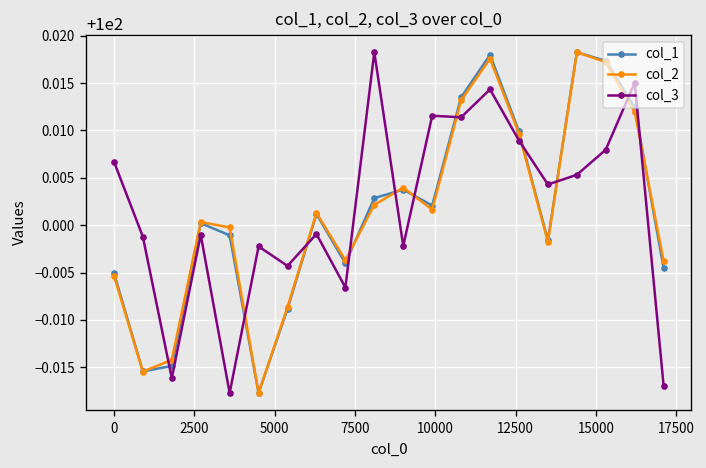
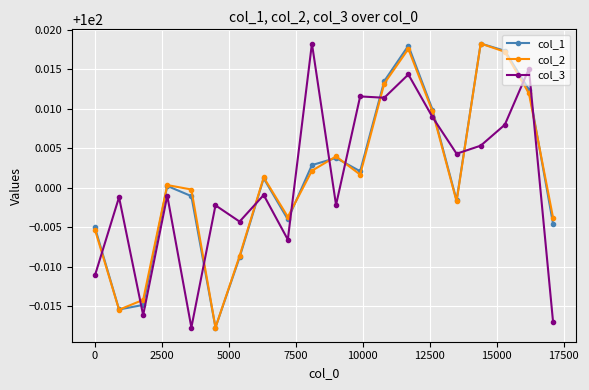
col_3, 0: 100.007 -> 99.989
